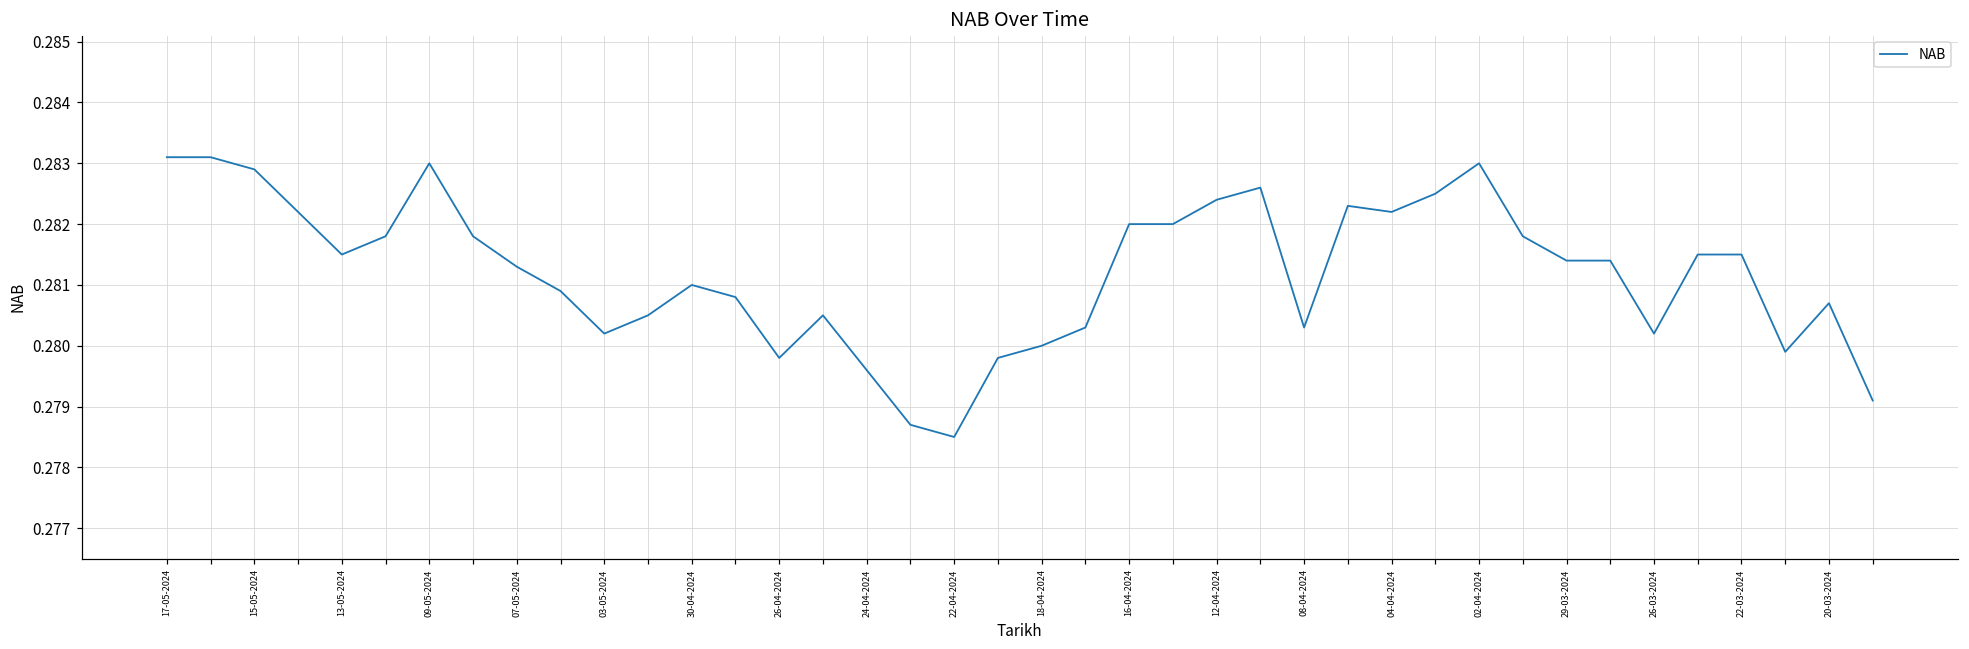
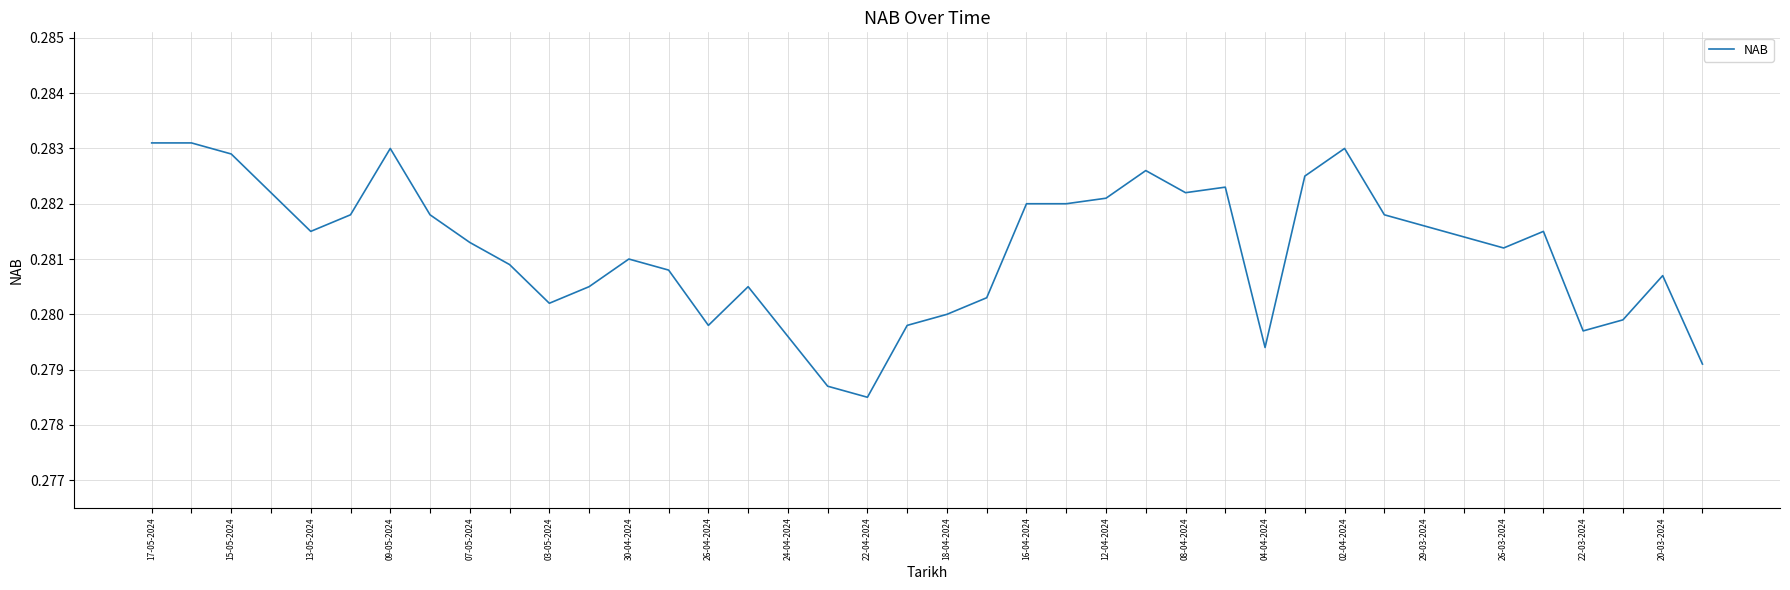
12-04-2024: 0.2824 -> 0.2821
08-04-2024: 0.2803 -> 0.2822
04-04-2024: 0.2822 -> 0.2794
29-03-2024: 0.2814 -> 0.2816
26-03-2024: 0.2802 -> 0.2812
22-03-2024: 0.2815 -> 0.2797
